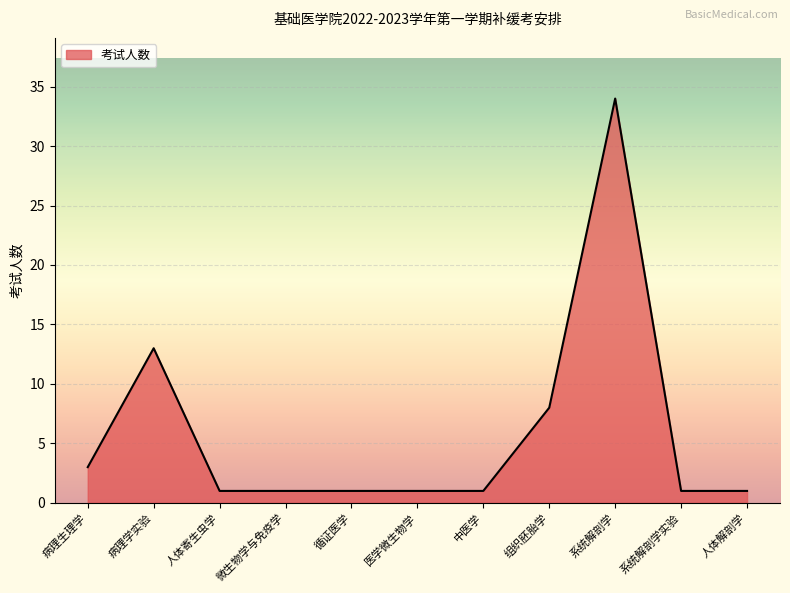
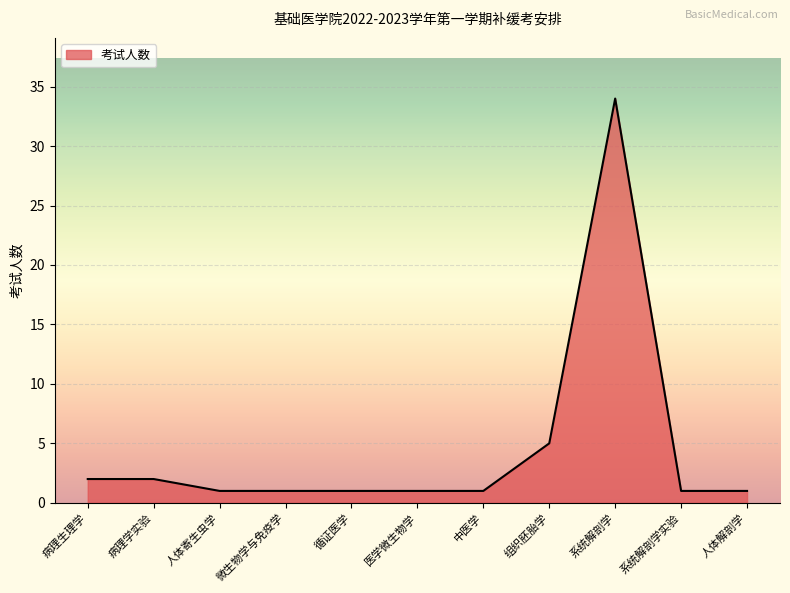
病理生理学: 3 -> 2
病理学实验: 13 -> 2
组织胚胎学: 8 -> 5
